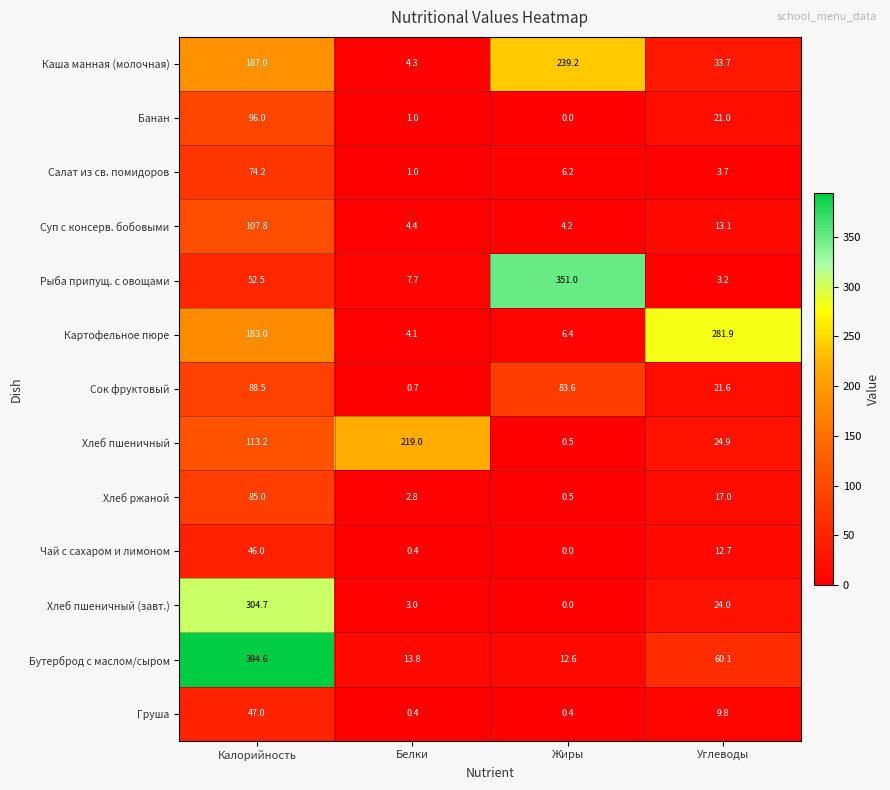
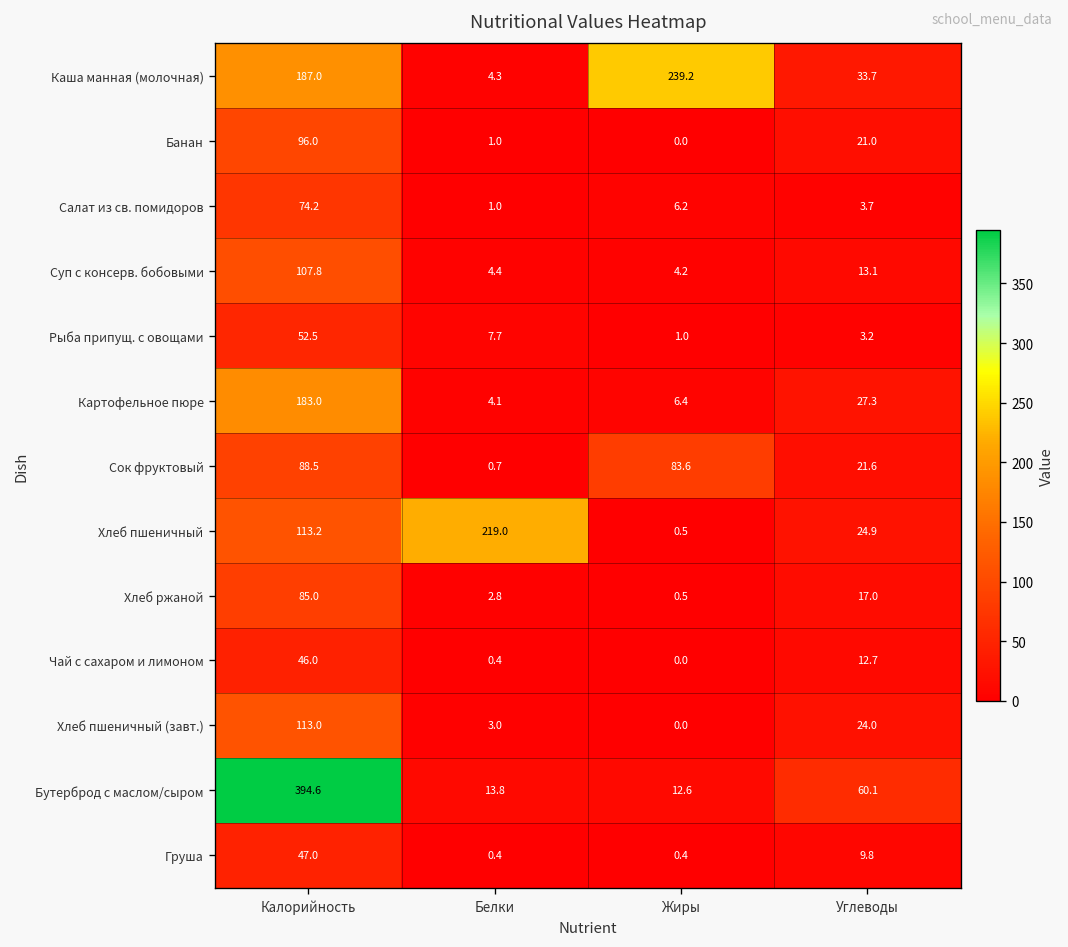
Рыба припущ. с овощами, Жиры: 351.0 -> 1.0
Картофельное пюре, Углеводы: 281.9 -> 27.3
Хлеб пшеничный (завт.), Калорийность: 304.7 -> 113.0
